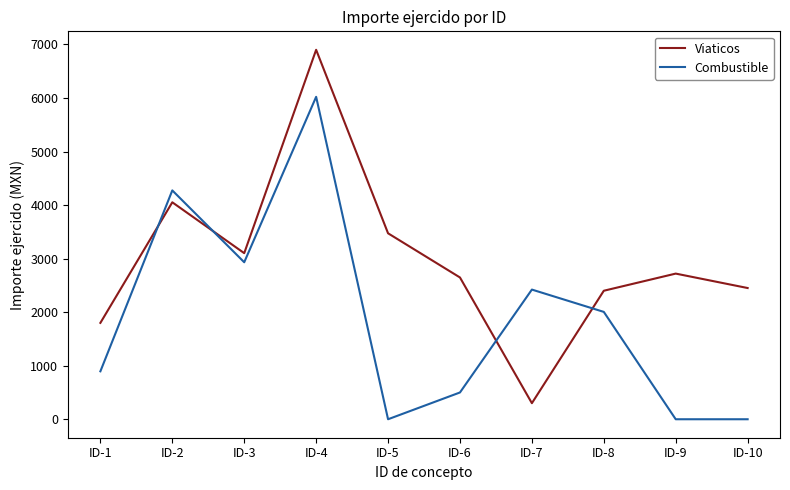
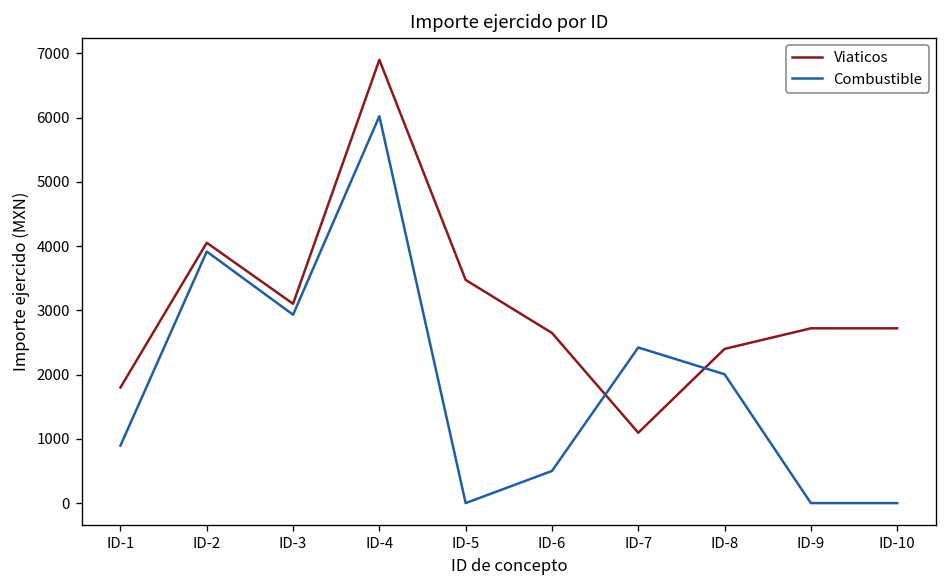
Combustible, ID-2: 4300 -> 3900
Viaticos, ID-7: 300 -> 1100
Viaticos, ID-10: 2500 -> 2700
